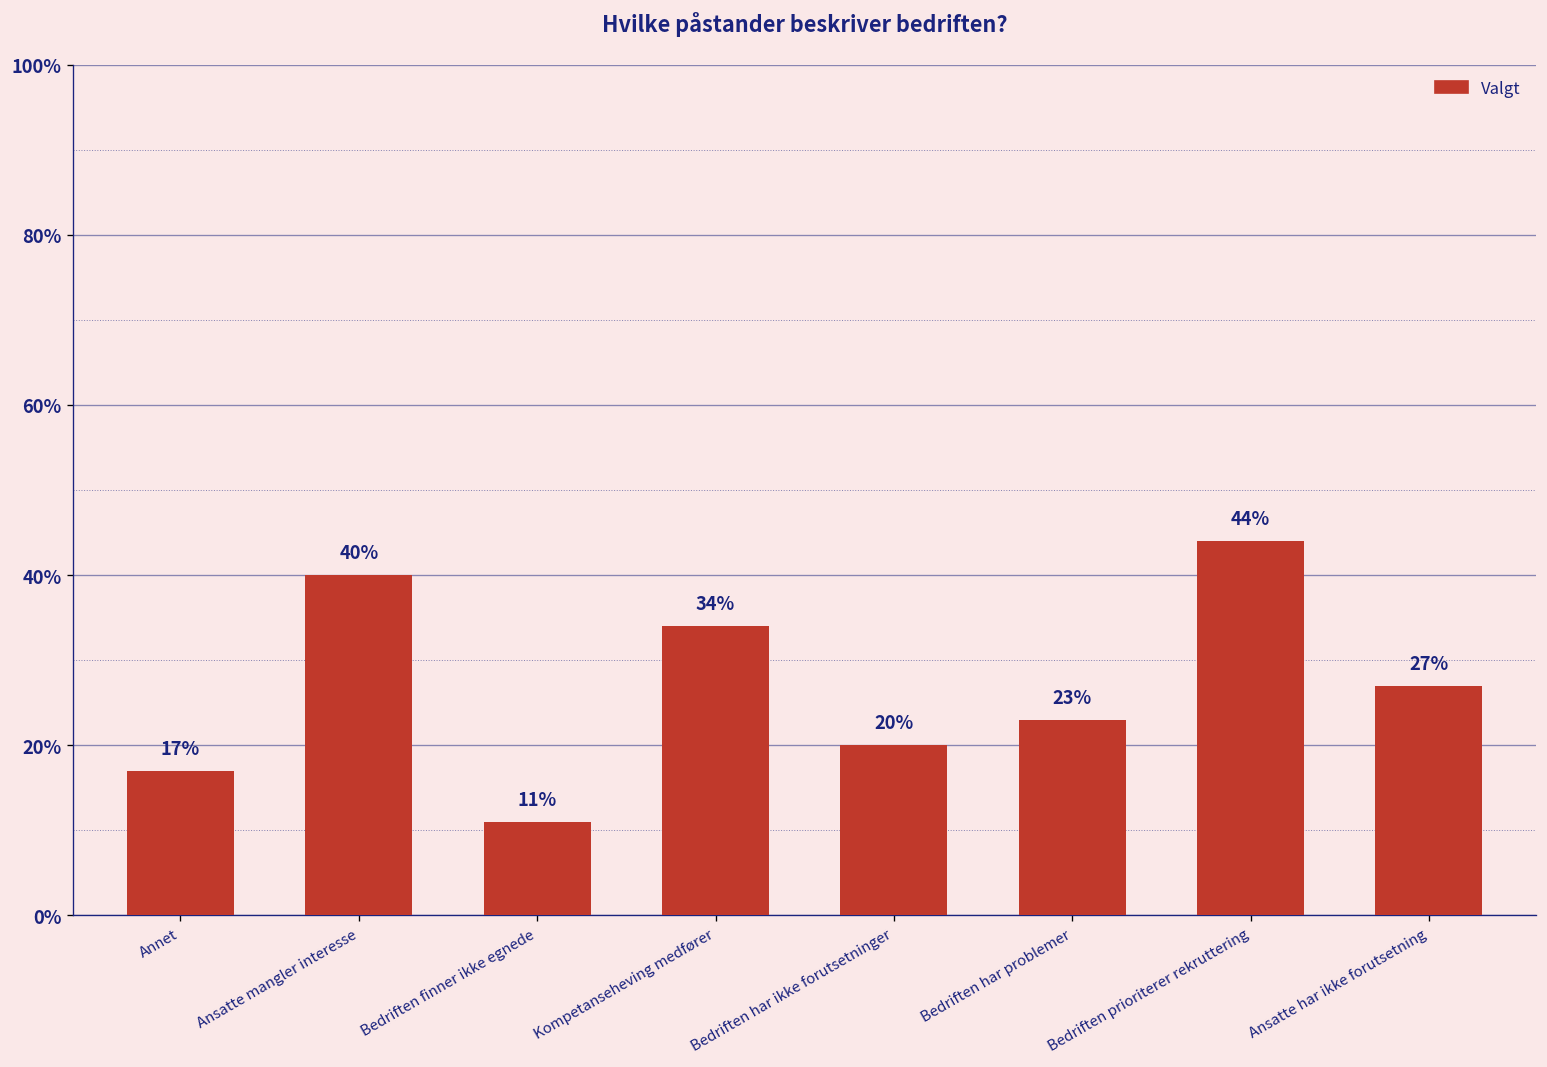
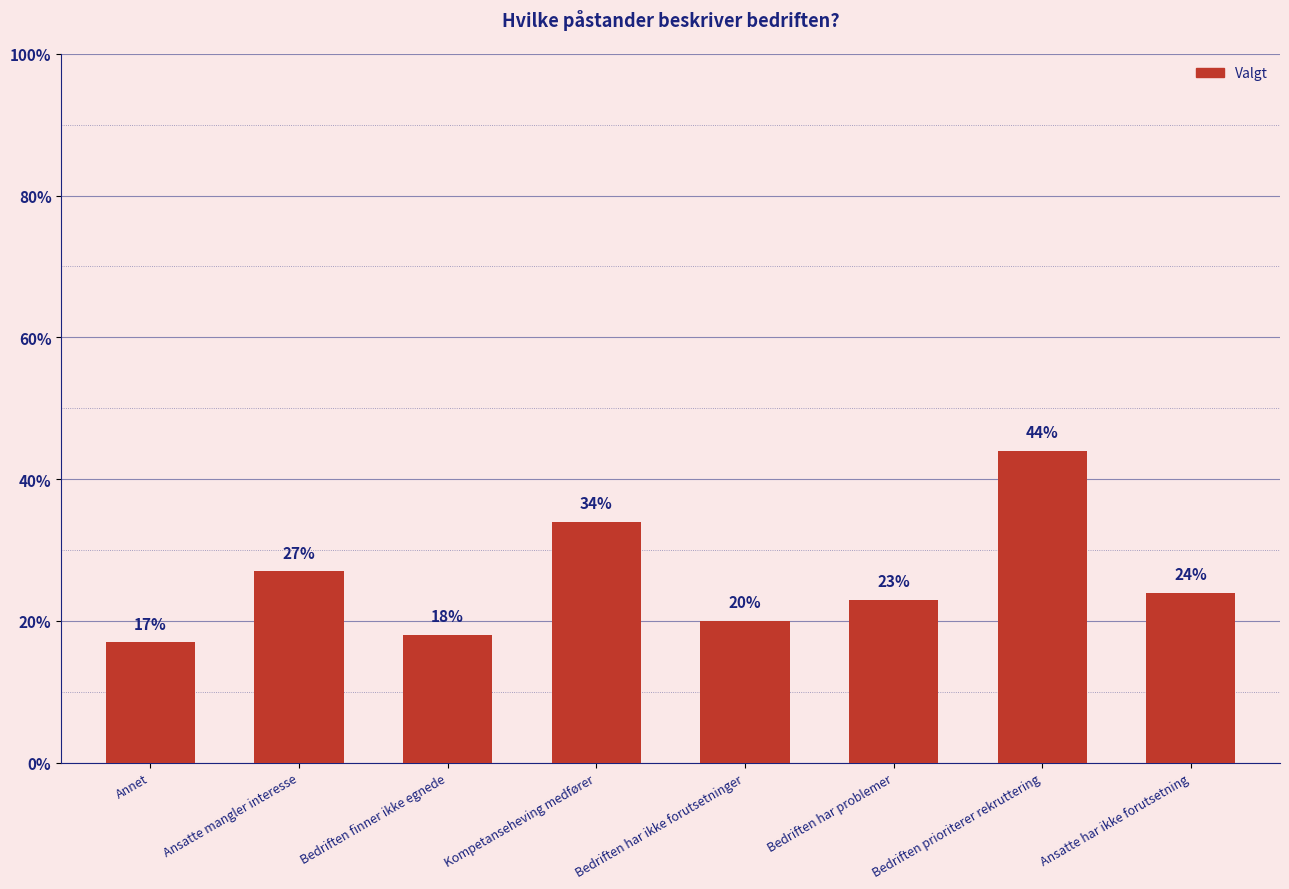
Ansatte mangler interesse: 40% -> 27%
Bedriften finner ikke egnede: 11% -> 18%
Ansatte har ikke forutsetning: 27% -> 24%
